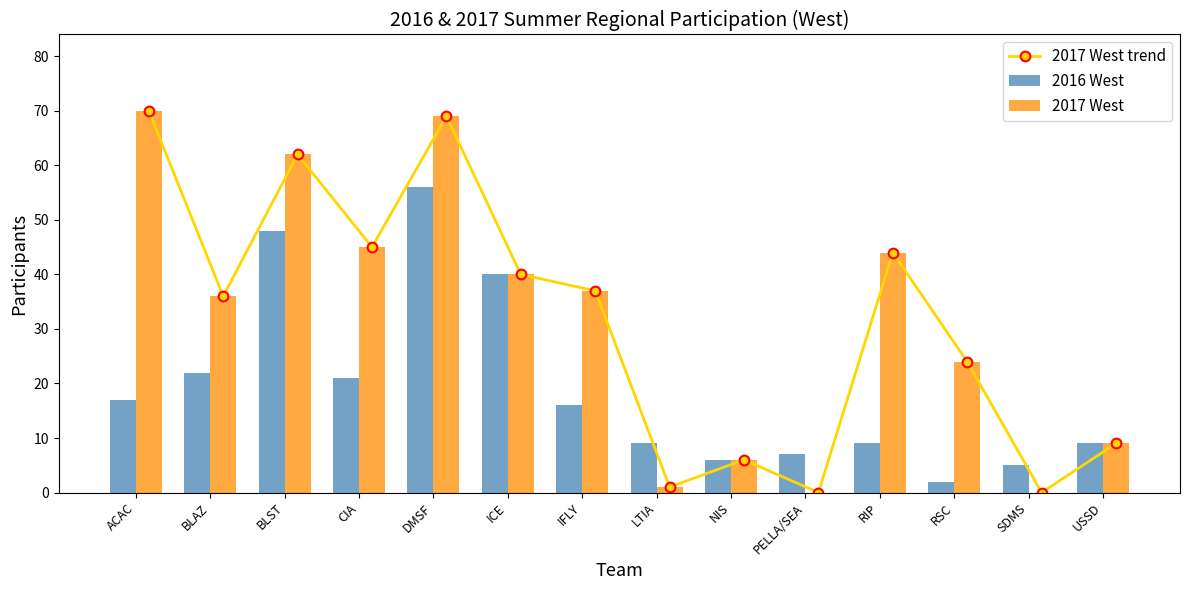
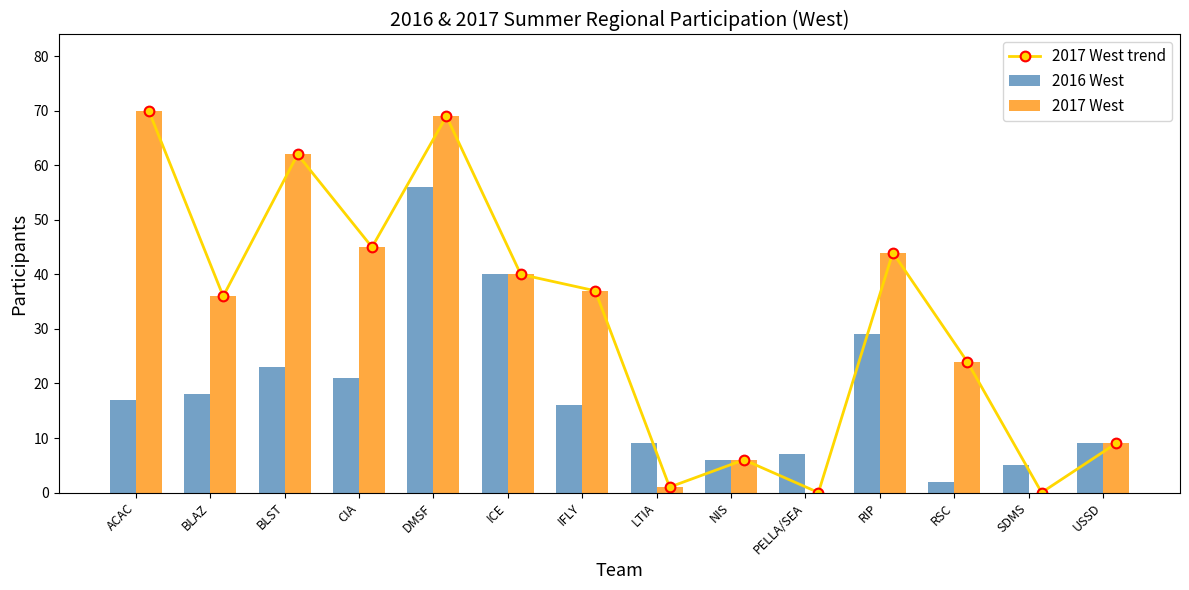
2016 West, BLAZ: 22 -> 18
2016 West, BLST: 48 -> 23
2016 West, RIP: 9 -> 29
